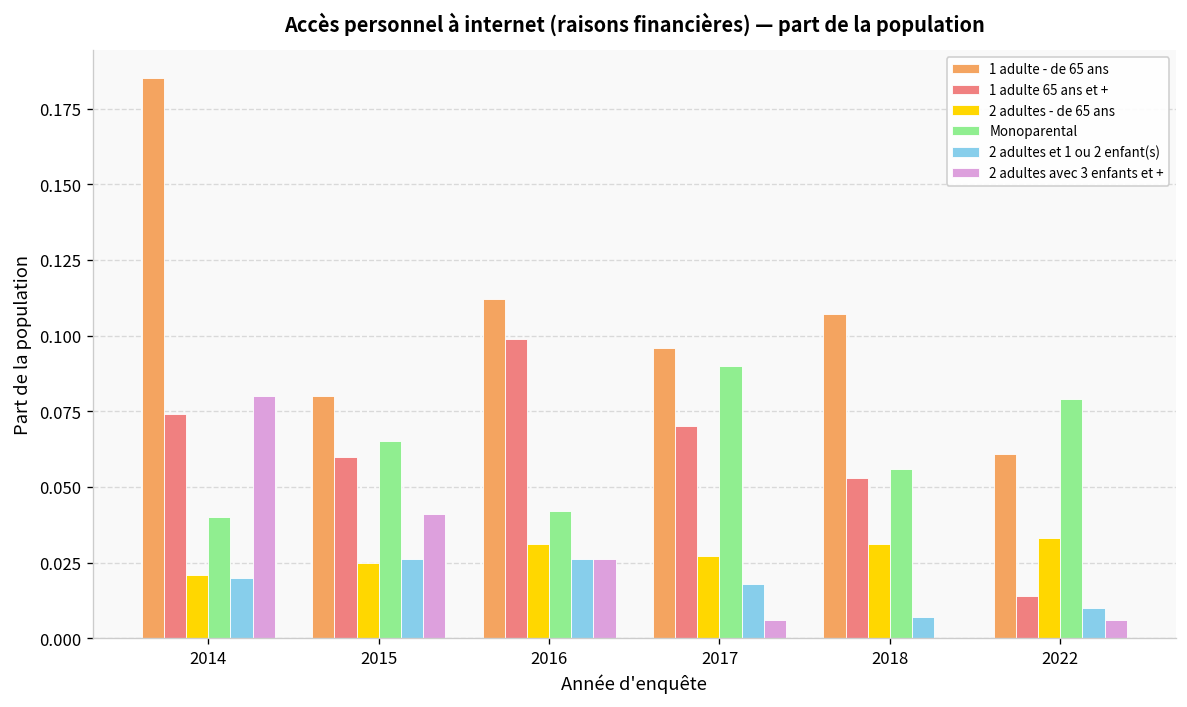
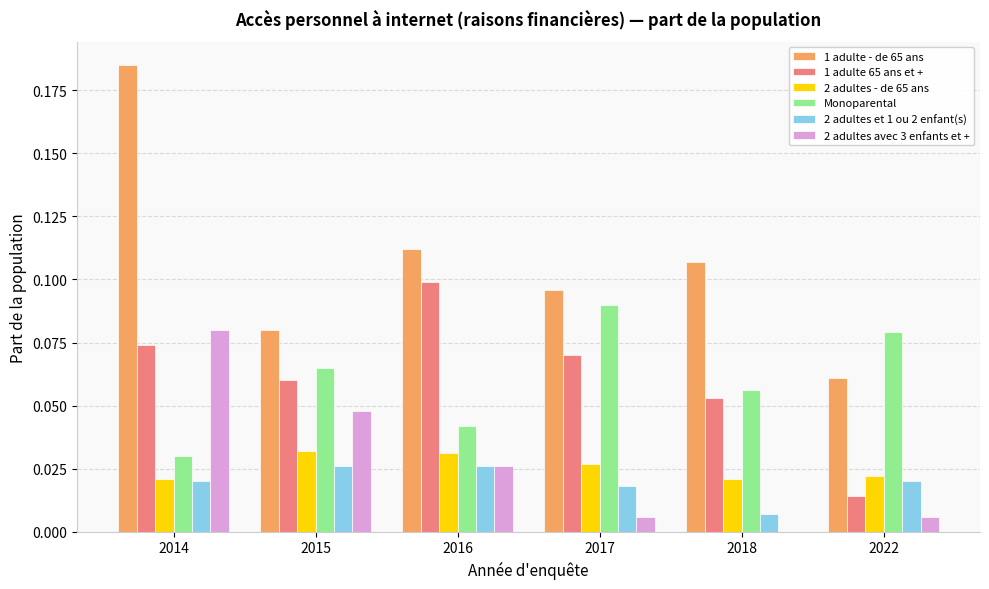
Monoparental, 2014: 0.04 -> 0.03
2 adultes - de 65 ans, 2015: 0.025 -> 0.032
2 adultes avec 3 enfants et +, 2015: 0.041 -> 0.048
2 adultes - de 65 ans, 2018: 0.031 -> 0.021
2 adultes - de 65 ans, 2022: 0.033 -> 0.022
2 adultes et 1 ou 2 enfant(s), 2022: 0.01 -> 0.02
